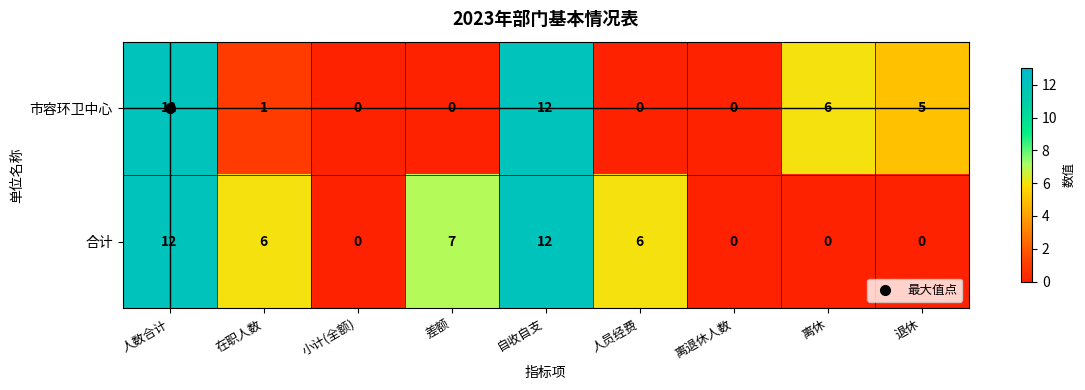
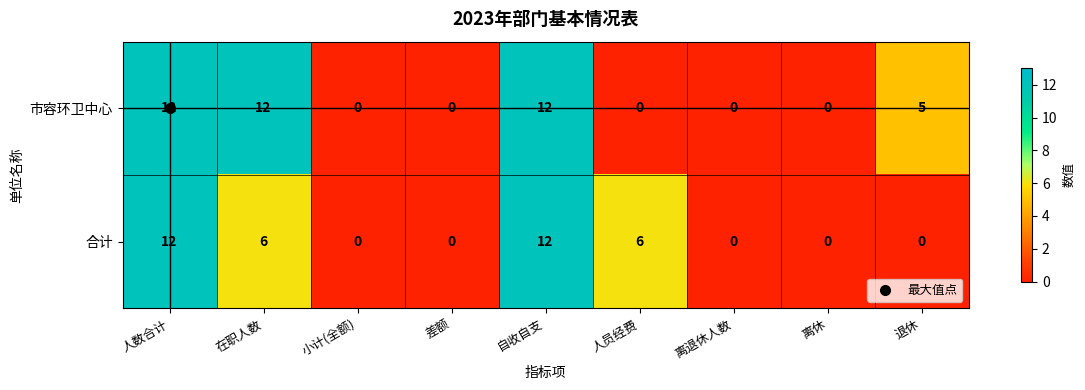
市容环卫中心, 在职人数: 1 -> 12
市容环卫中心, 离休: 6 -> 0
合计, 差额: 7 -> 0
